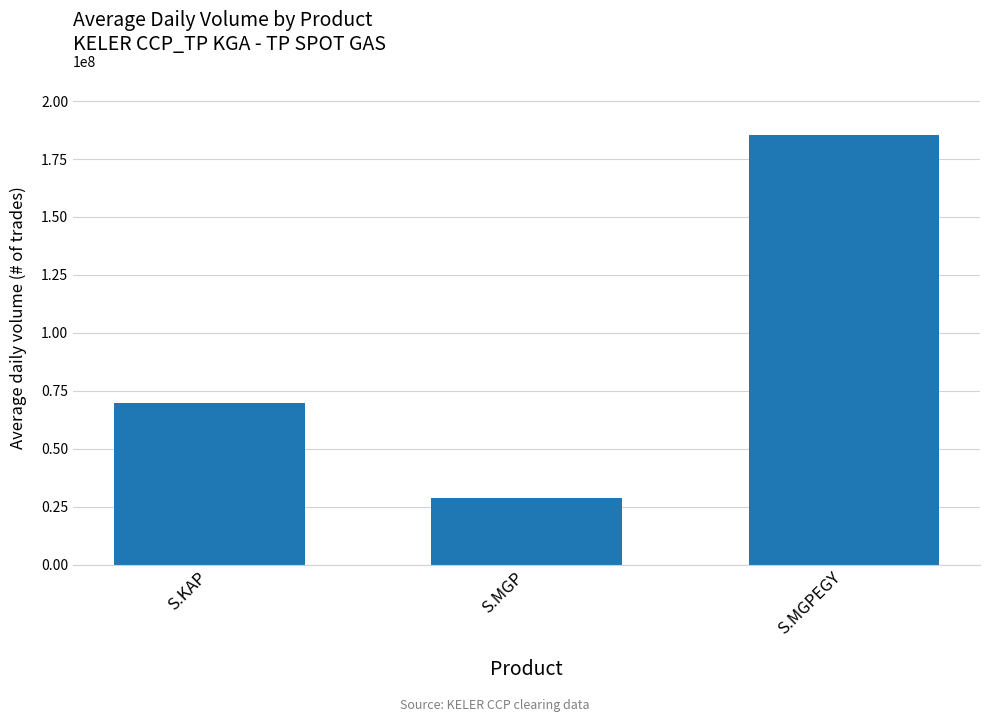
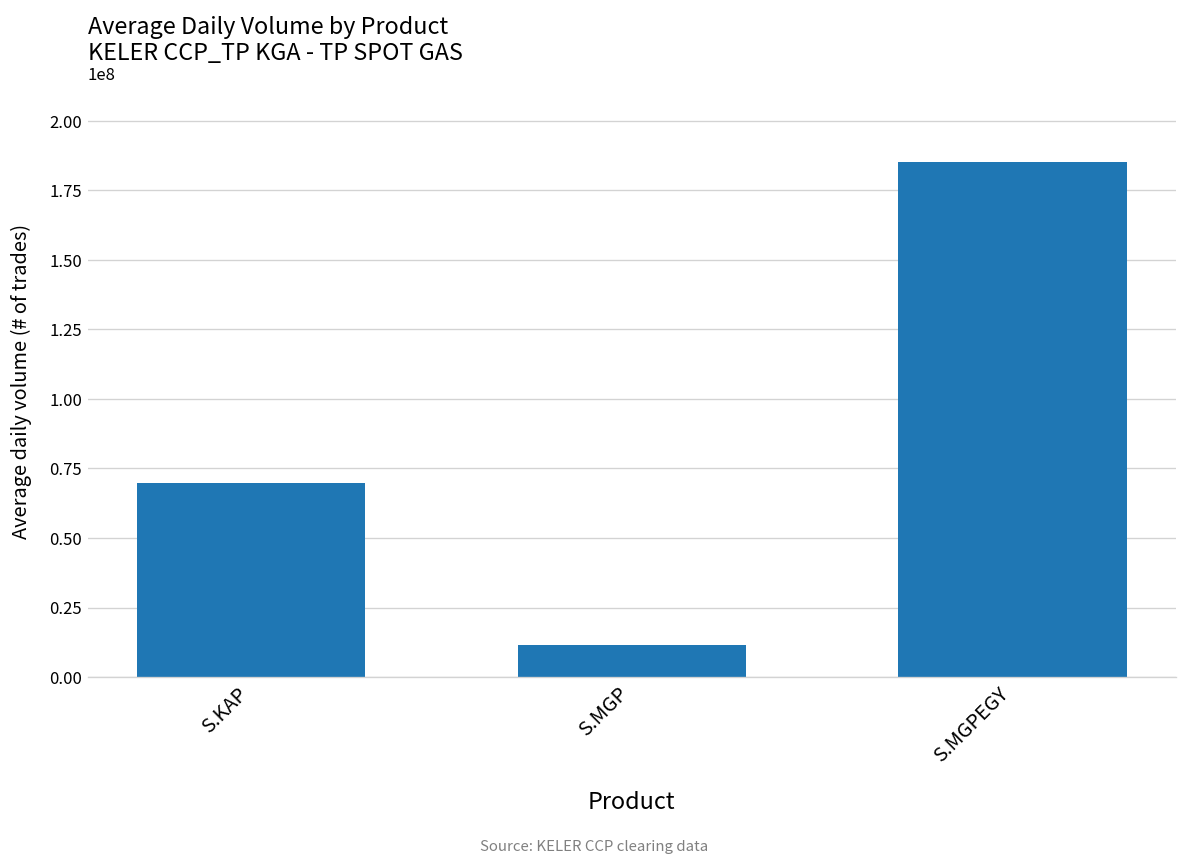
S.MGP: 29000000 -> 12000000
